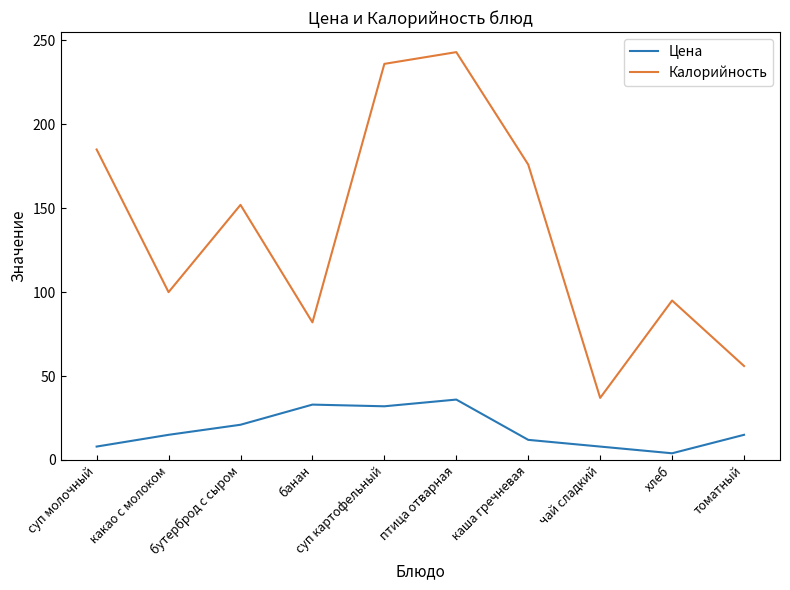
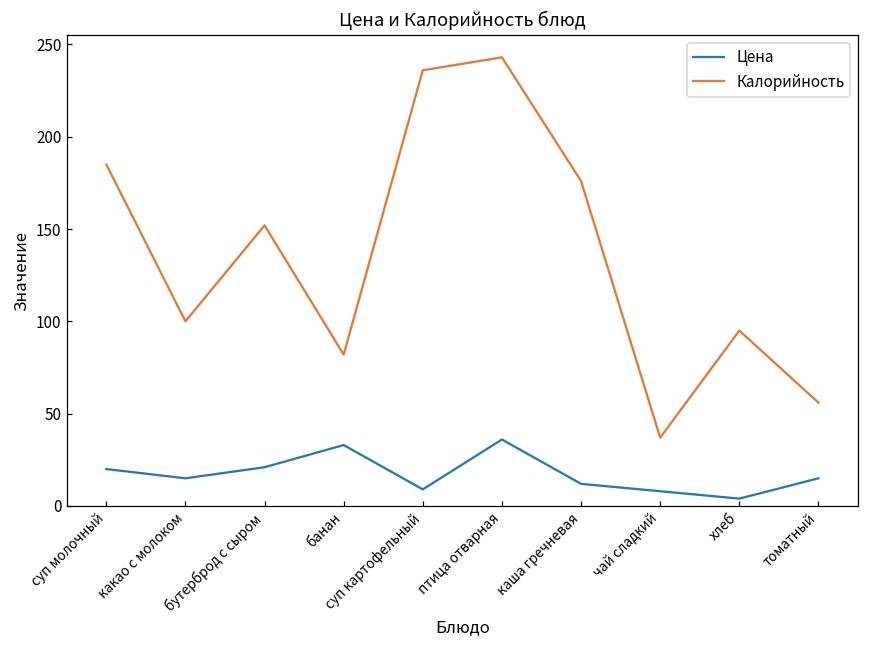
Цена, суп молочный: 8 -> 20
Цена, суп картофельный: 32 -> 9
